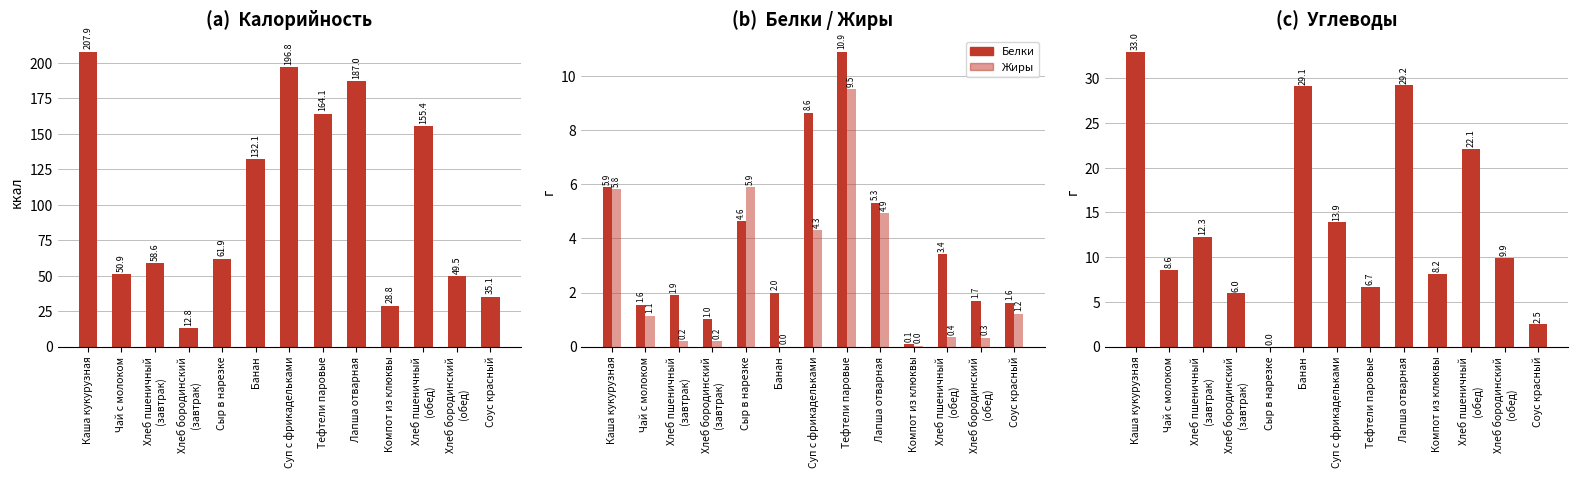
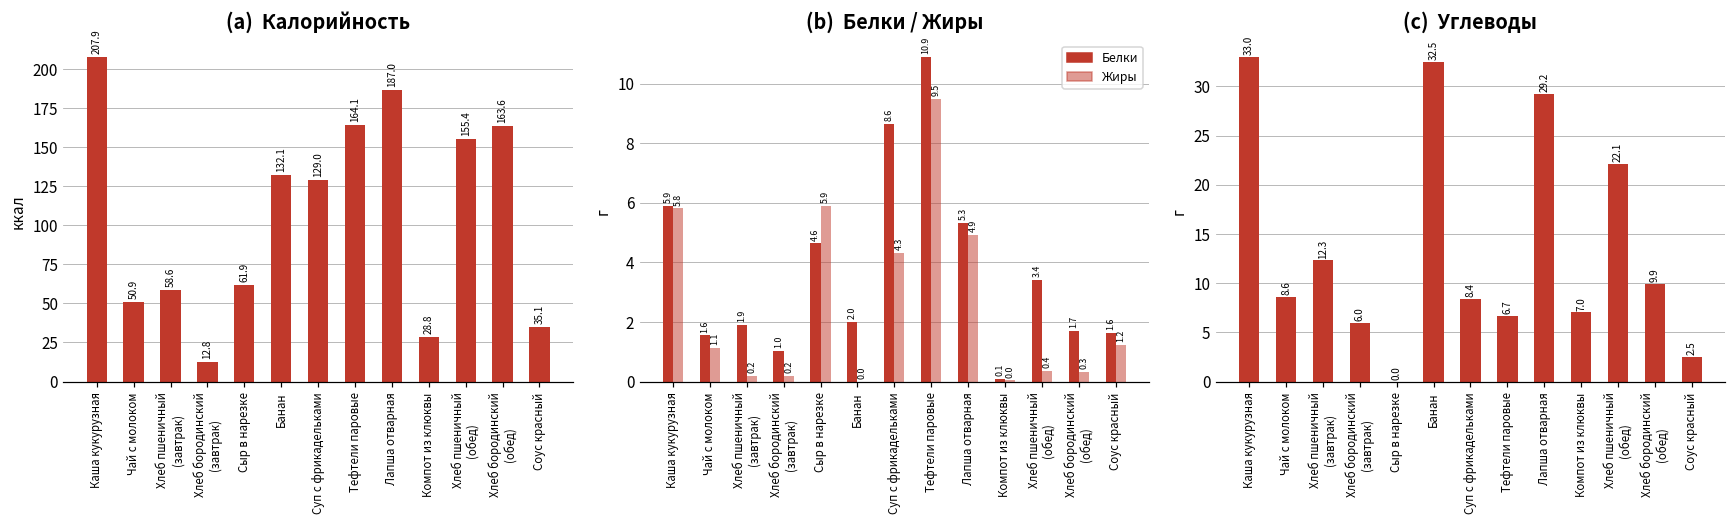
(a) Калорийность, Суп с фрикадельками: 196.8 -> 129.0
(a) Калорийность, Хлеб бородинский (обед): 49.5 -> 163.6
(c) Углеводы, Банан: 29.1 -> 32.5
(c) Углеводы, Суп с фрикадельками: 13.9 -> 8.4
(c) Углеводы, Компот из клюквы: 8.2 -> 7.0
